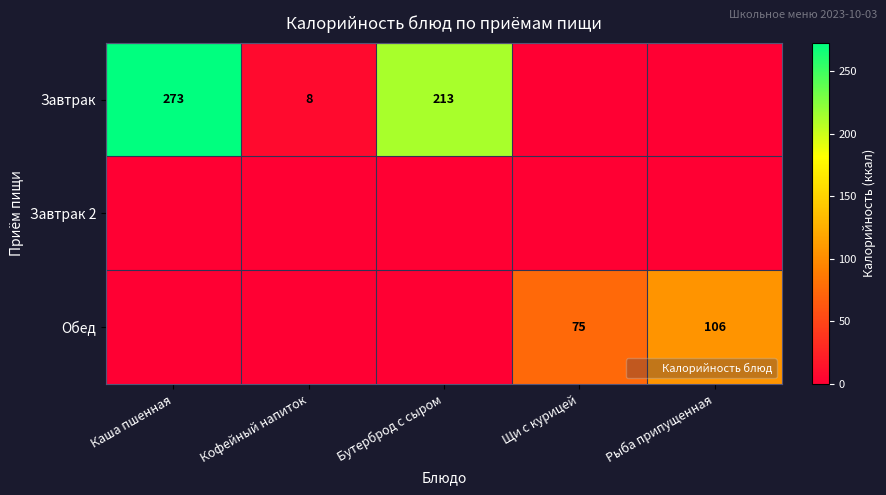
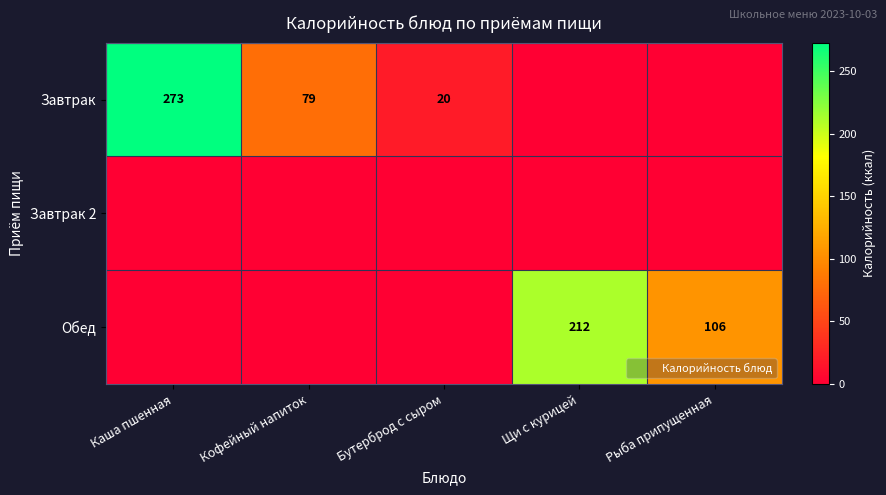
Завтрак, Кофейный напиток: 8 -> 79
Завтрак, Бутерброд с сыром: 213 -> 20
Обед, Щи с курицей: 75 -> 212
